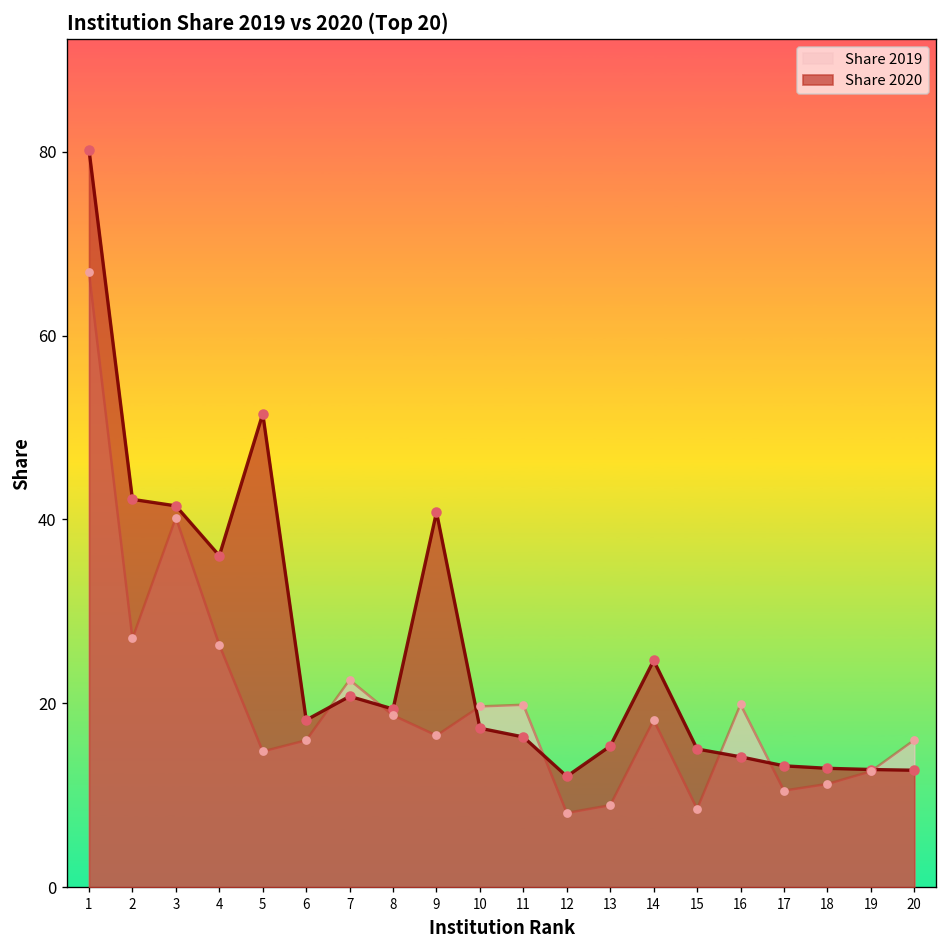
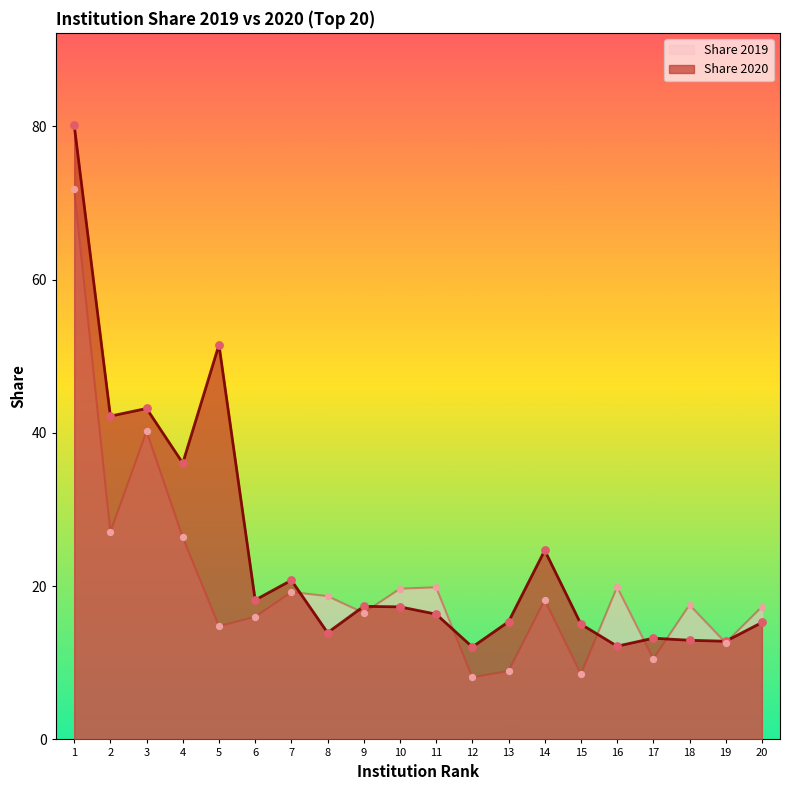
Share 2019, 1: 67 -> 72
Share 2020, 3: 41 -> 43
Share 2019, 7: 23 -> 19
Share 2020, 8: 19 -> 14
Share 2020, 9: 41 -> 17
Share 2020, 16: 14 -> 12
Share 2019, 18: 11 -> 18
Share 2019, 20: 16 -> 17
Share 2020, 20: 13 -> 15
